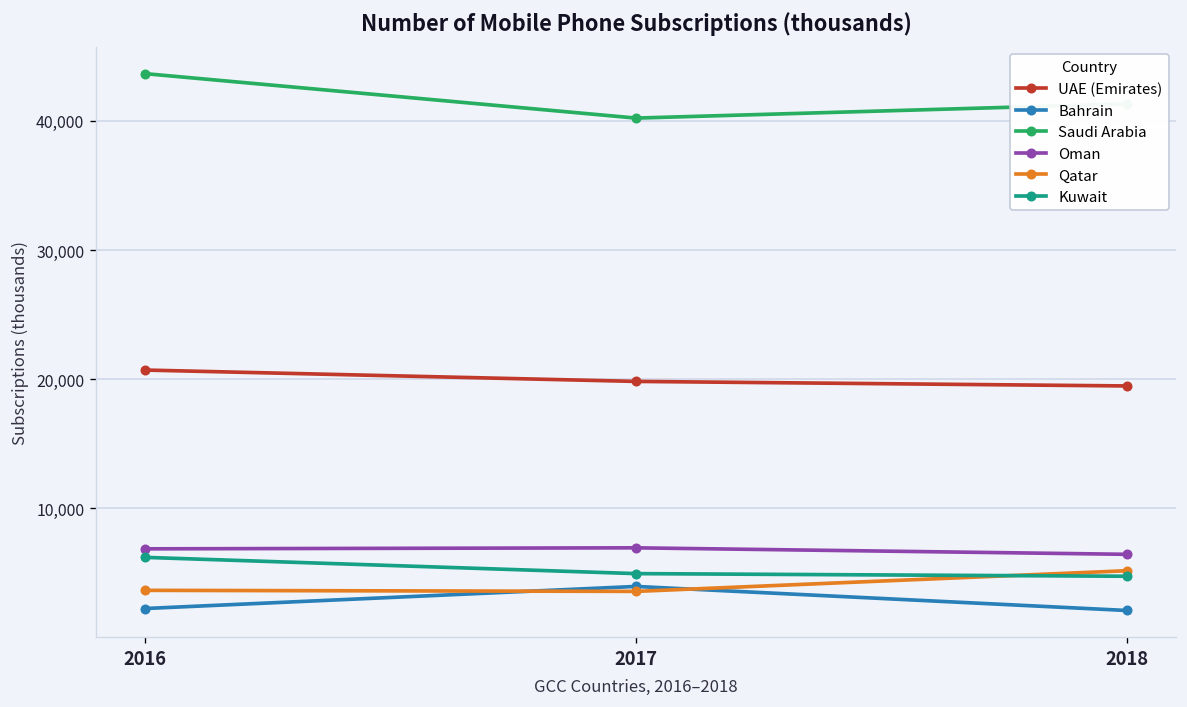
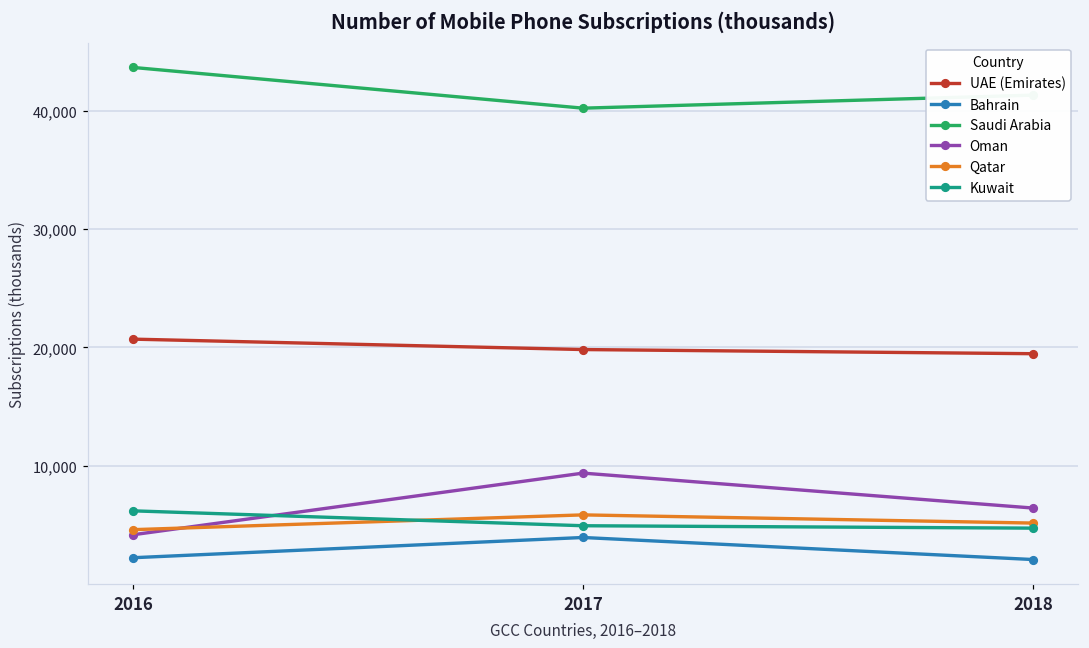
Oman, 2016: 6,900 -> 4,200
Qatar, 2016: 3,700 -> 4,600
Oman, 2017: 6,900 -> 9,400
Qatar, 2017: 3,600 -> 5,900
